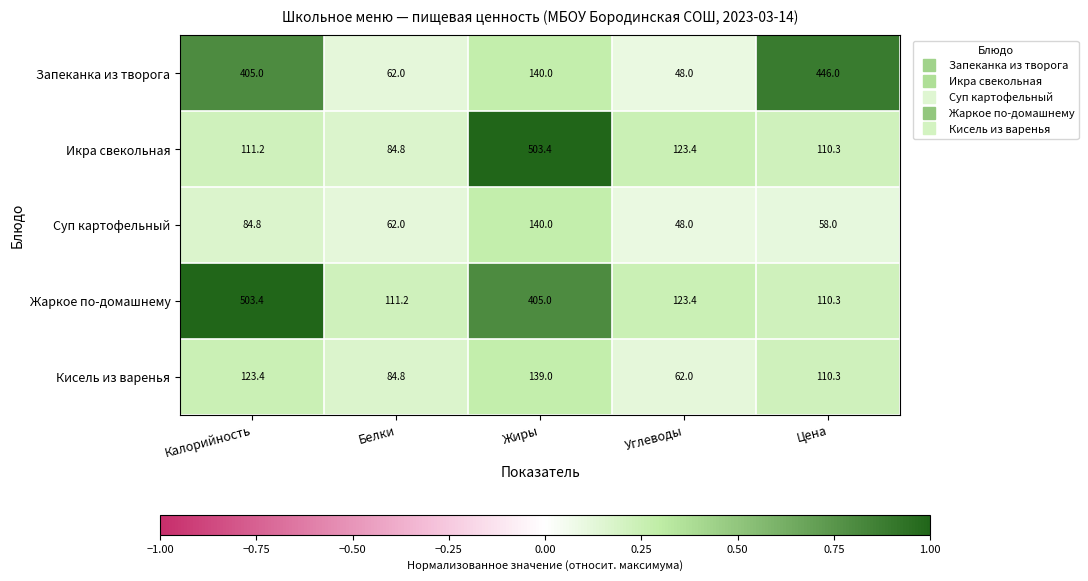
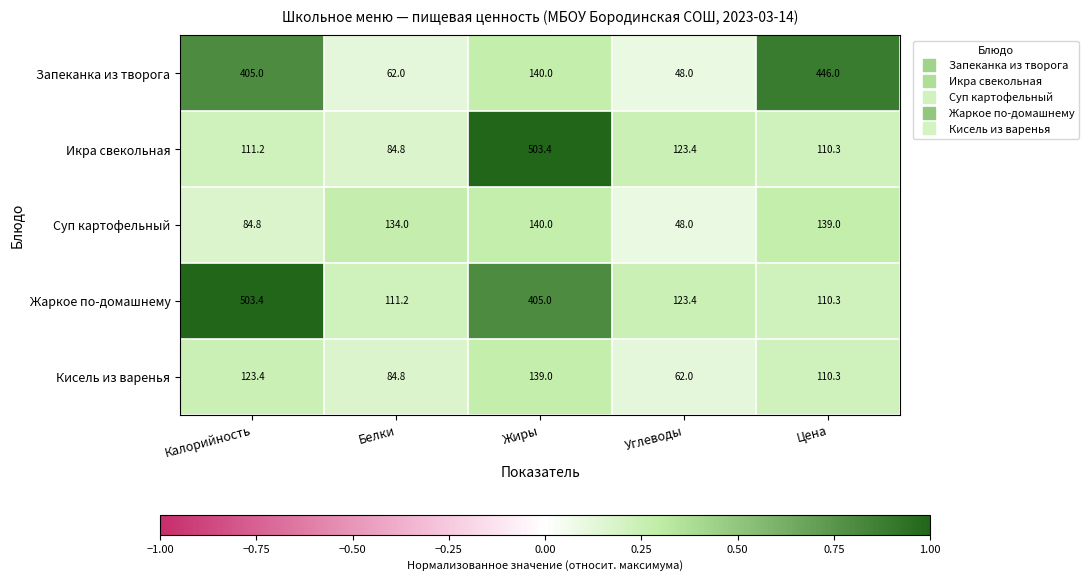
Суп картофельный, Белки: 62.0 -> 134.0
Суп картофельный, Цена: 58.0 -> 139.0
